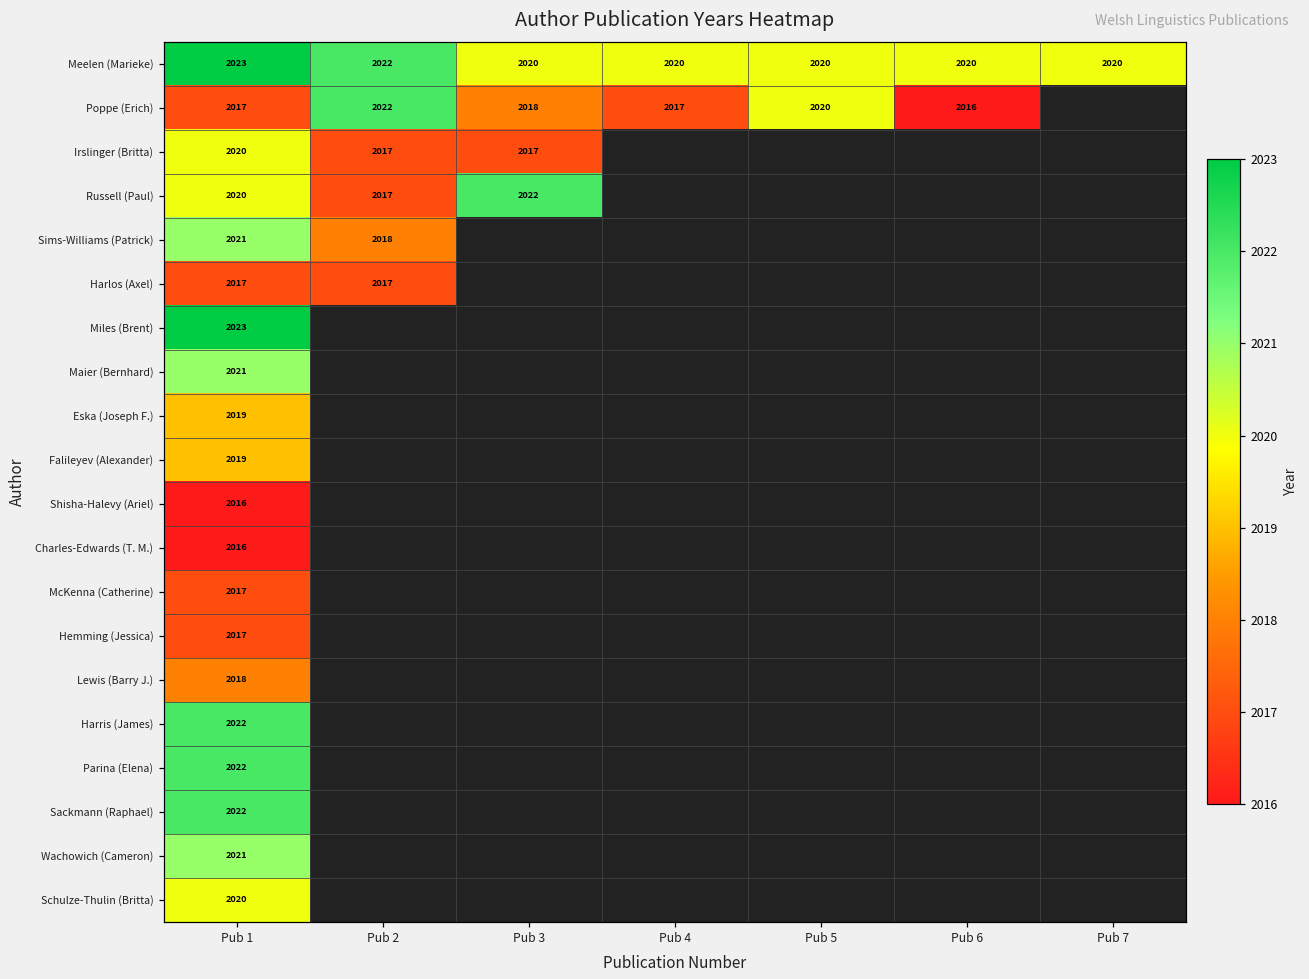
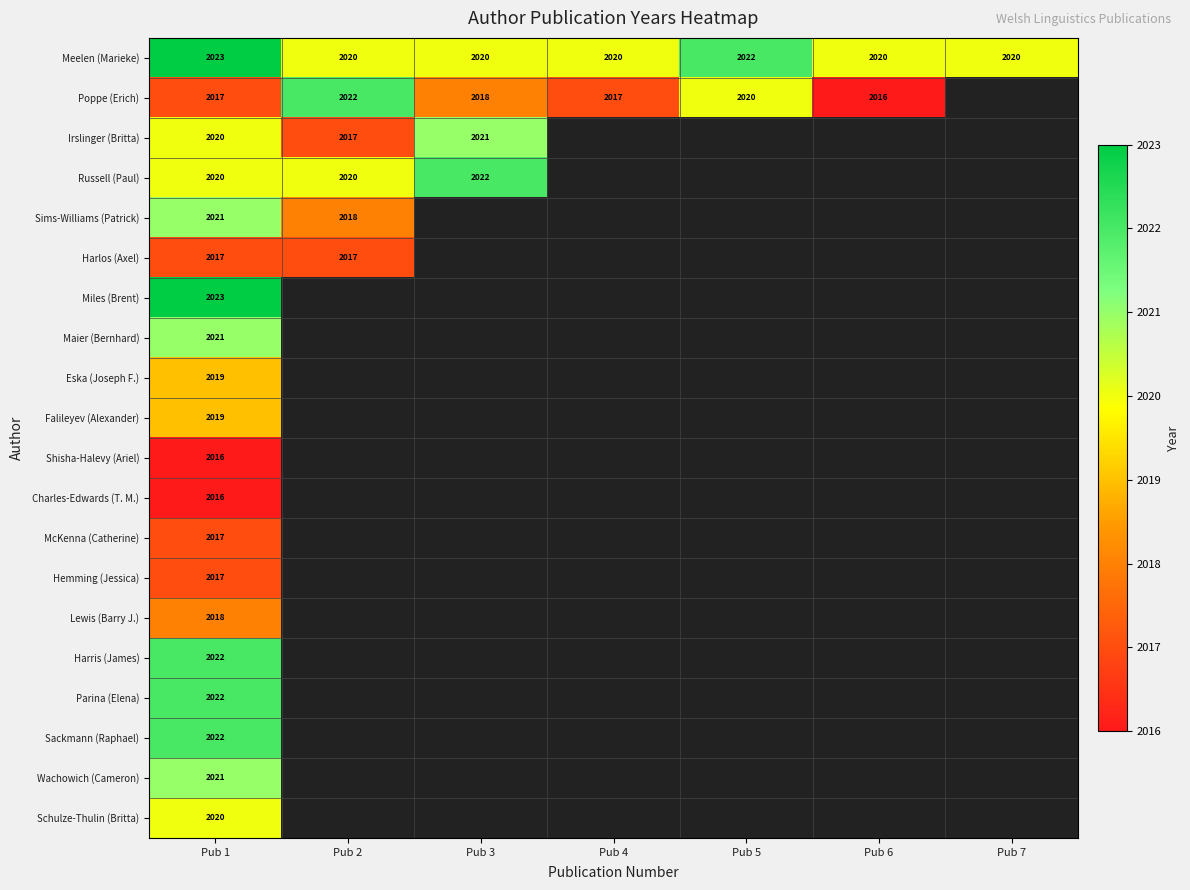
Meelen (Marieke), Pub 2: 2022 -> 2020
Meelen (Marieke), Pub 5: 2020 -> 2022
Irslinger (Britta), Pub 3: 2017 -> 2021
Russell (Paul), Pub 2: 2017 -> 2020
